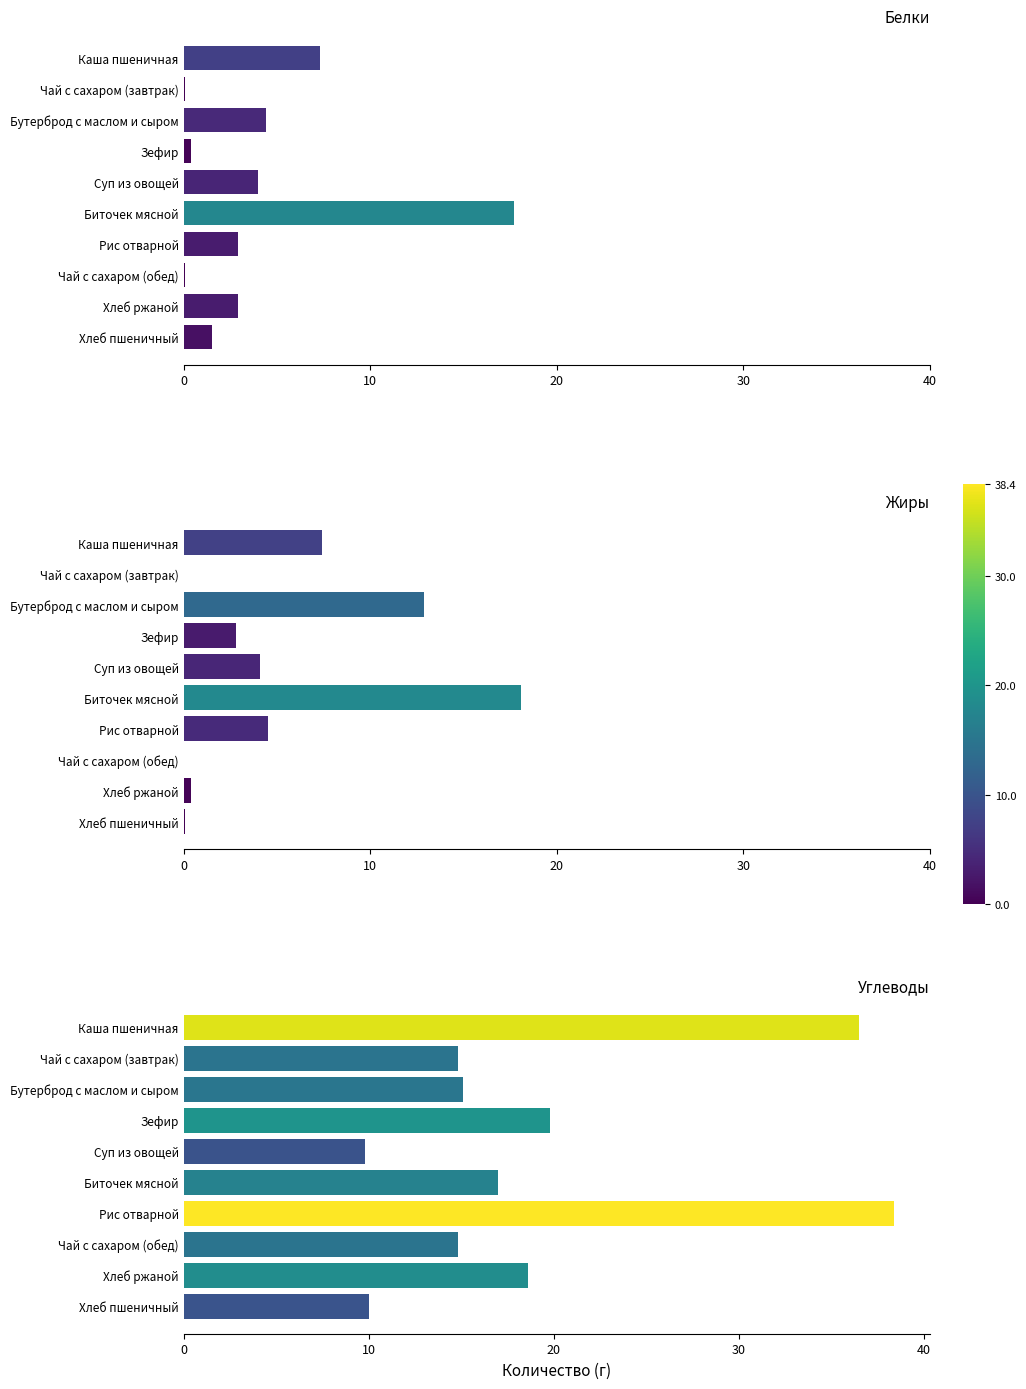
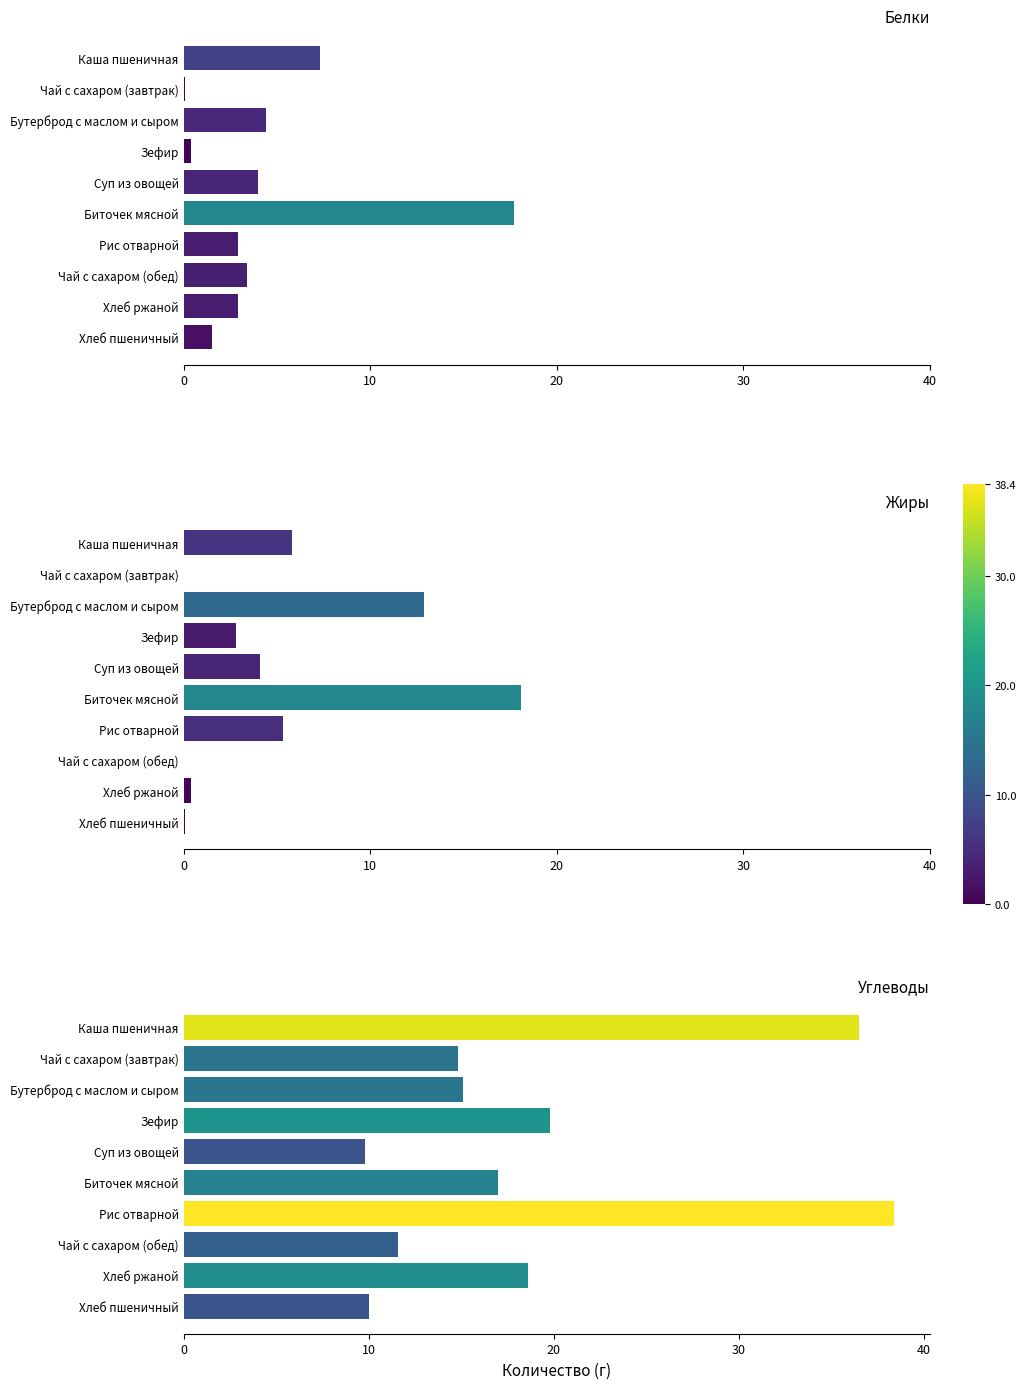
Белки, Чай с сахаром (обед): 0.1 -> 3.4
Жиры, Каша пшеничная: 7.4 -> 5.8
Жиры, Рис отварной: 4.5 -> 5.3
Углеводы, Чай с сахаром (обед): 14.8 -> 11.6
